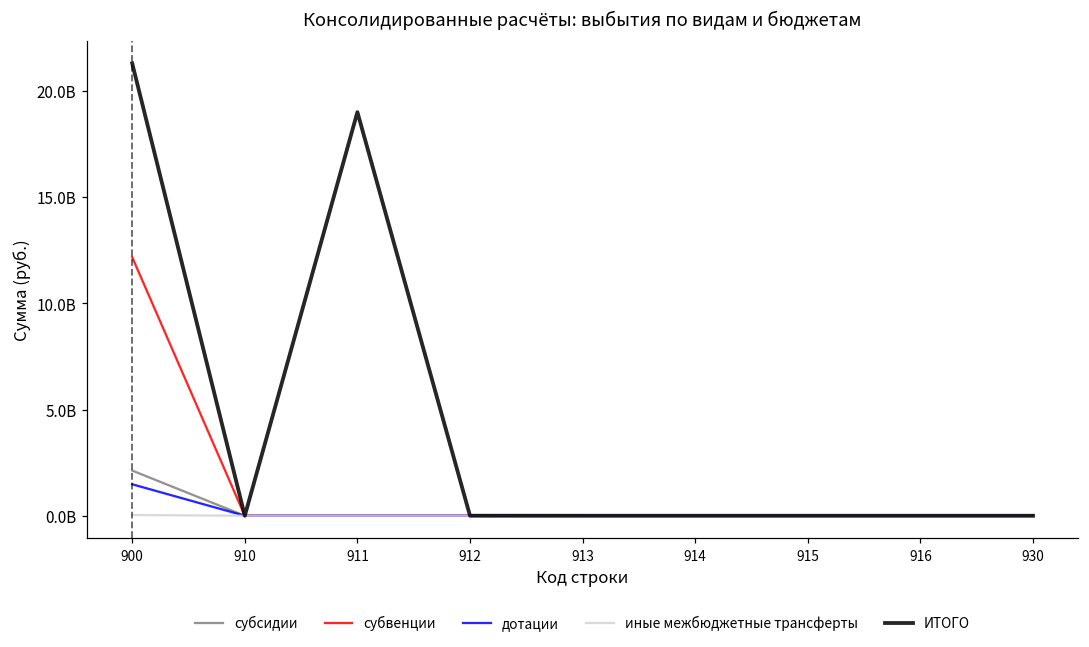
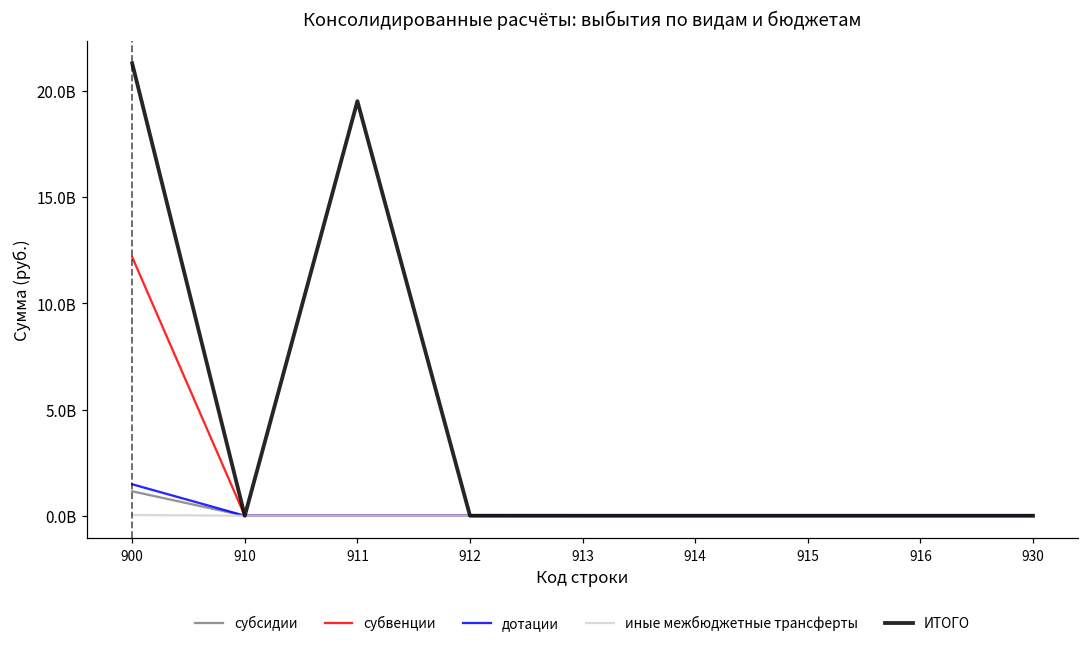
субсидии, 900: 2100000000 -> 1200000000
ИТОГО, 911: 19000000000 -> 19500000000
